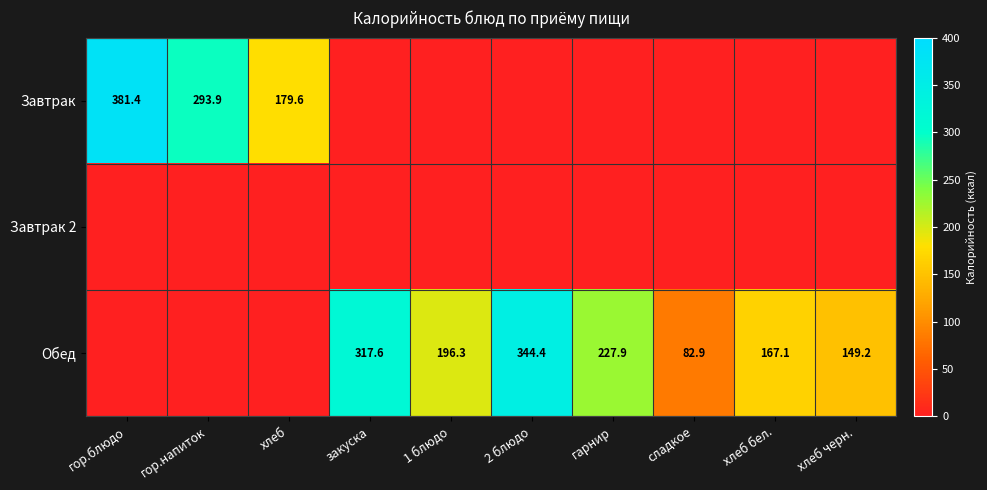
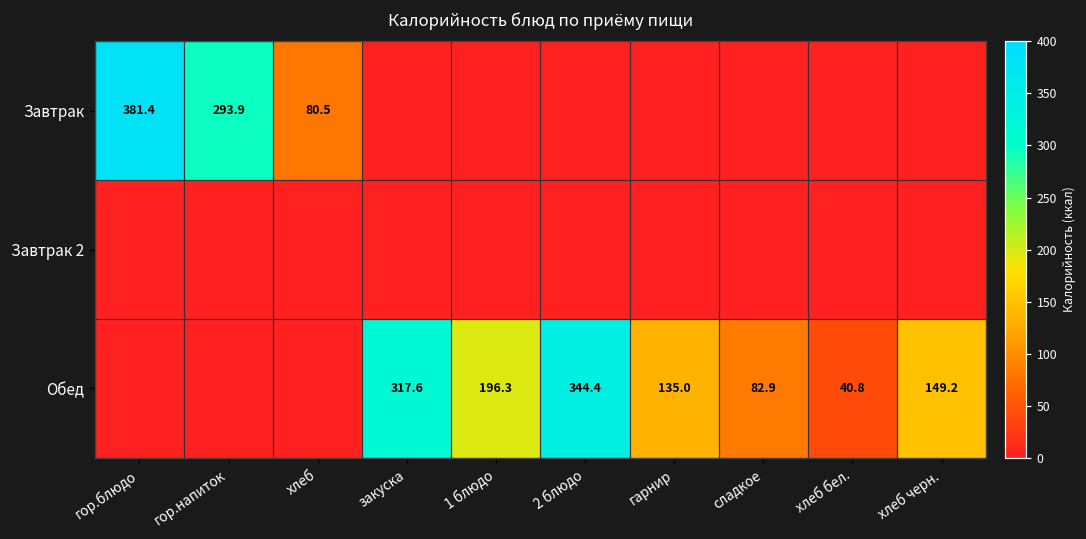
Завтрак, хлеб: 179.6 -> 80.5
Обед, гарнир: 227.9 -> 135.0
Обед, хлеб бел.: 167.1 -> 40.8
